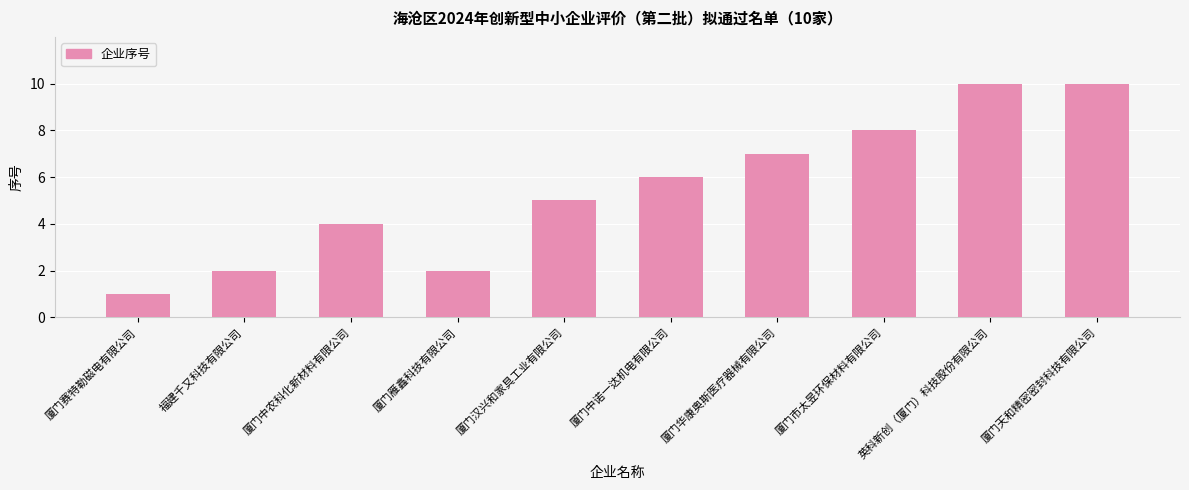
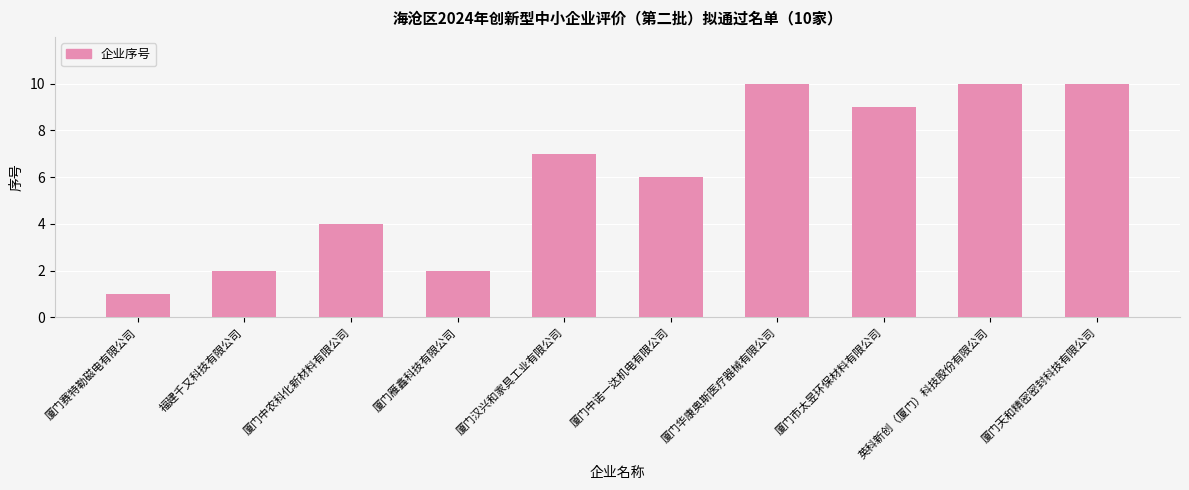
厦门汉兴和家具工业有限公司: 5 -> 7
厦门华康奥斯医疗器械有限公司: 7 -> 10
厦门市太昱环保材料有限公司: 8 -> 9
